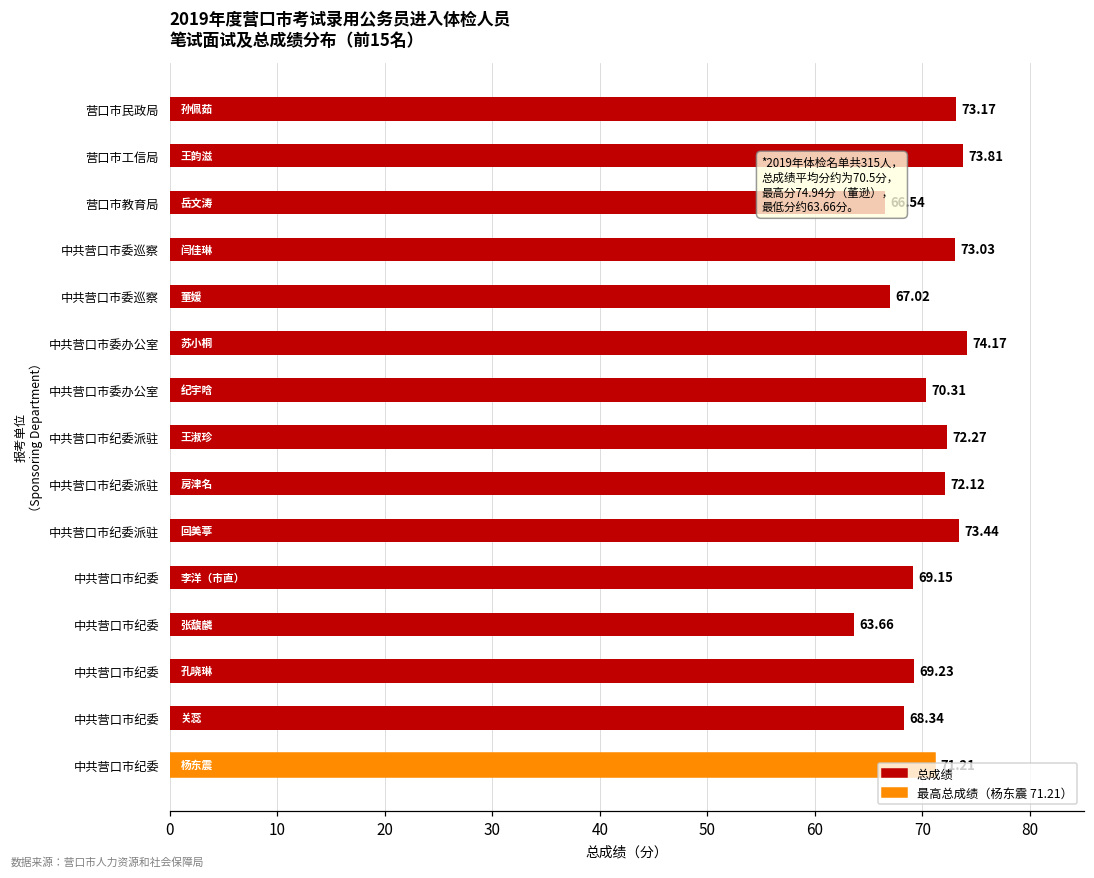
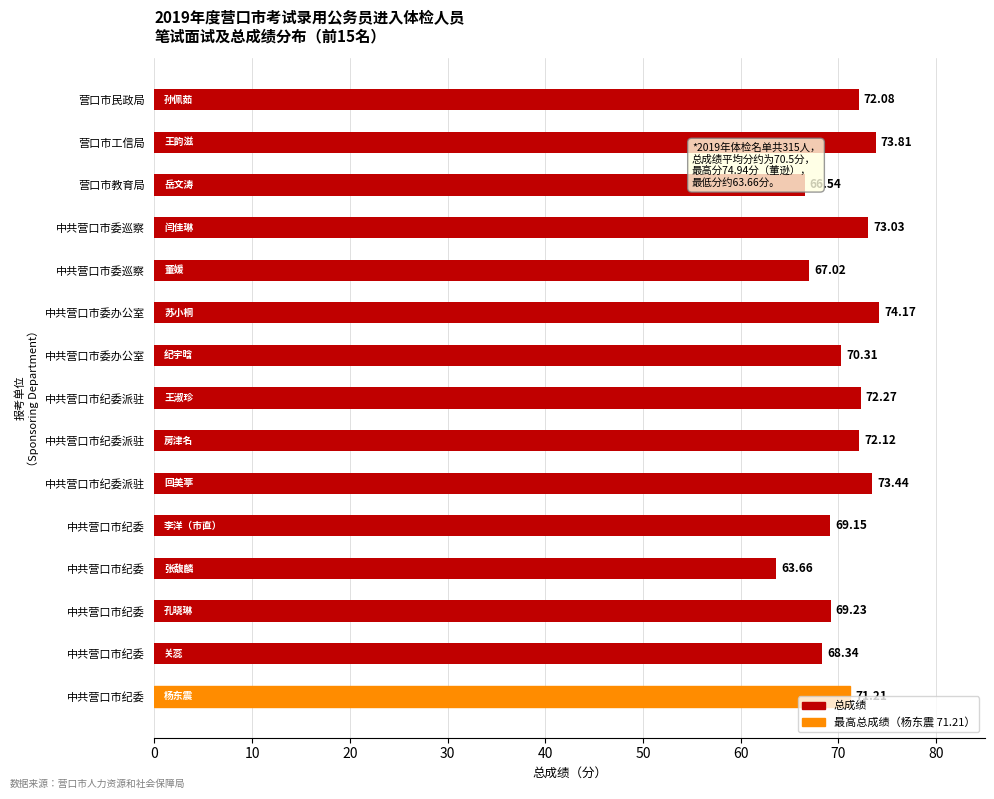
营口市民政局: 73.17 -> 72.08
